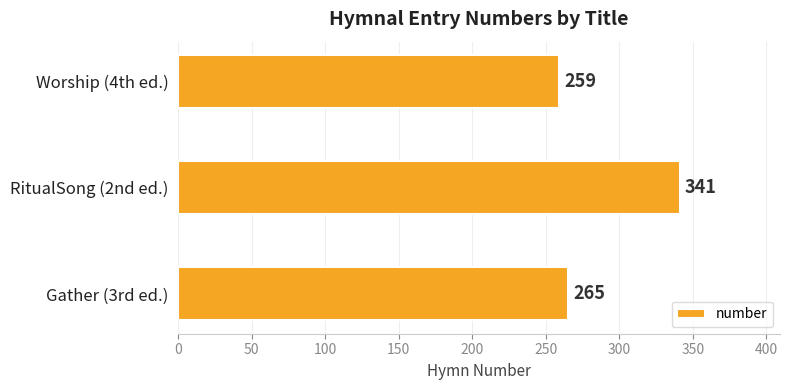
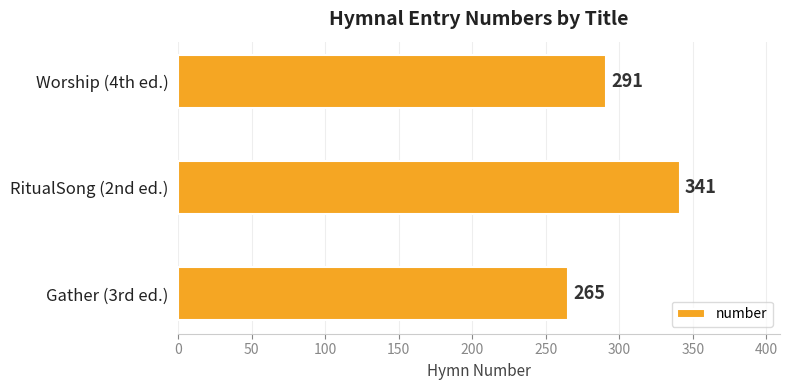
Worship (4th ed.): 259 -> 291
